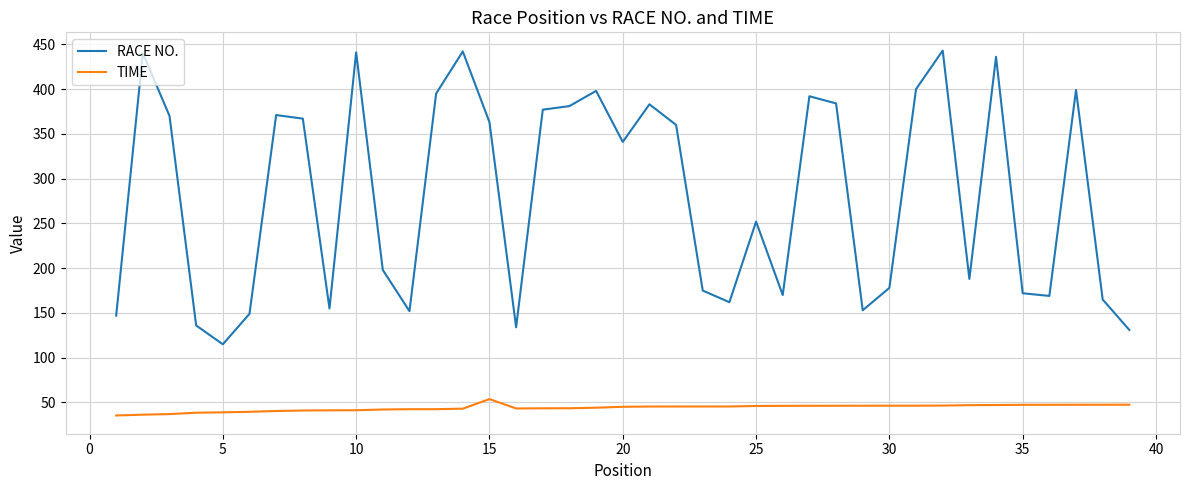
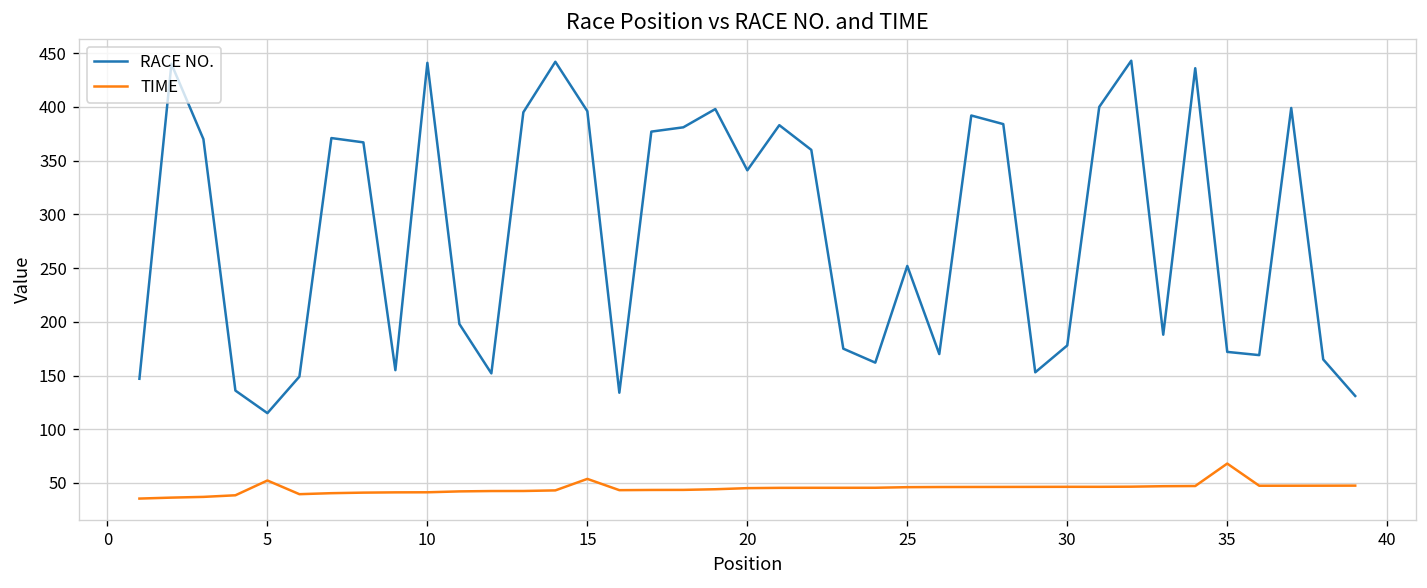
TIME, 5: 40 -> 50
RACE NO., 15: 360 -> 400
TIME, 35: 50 -> 70
